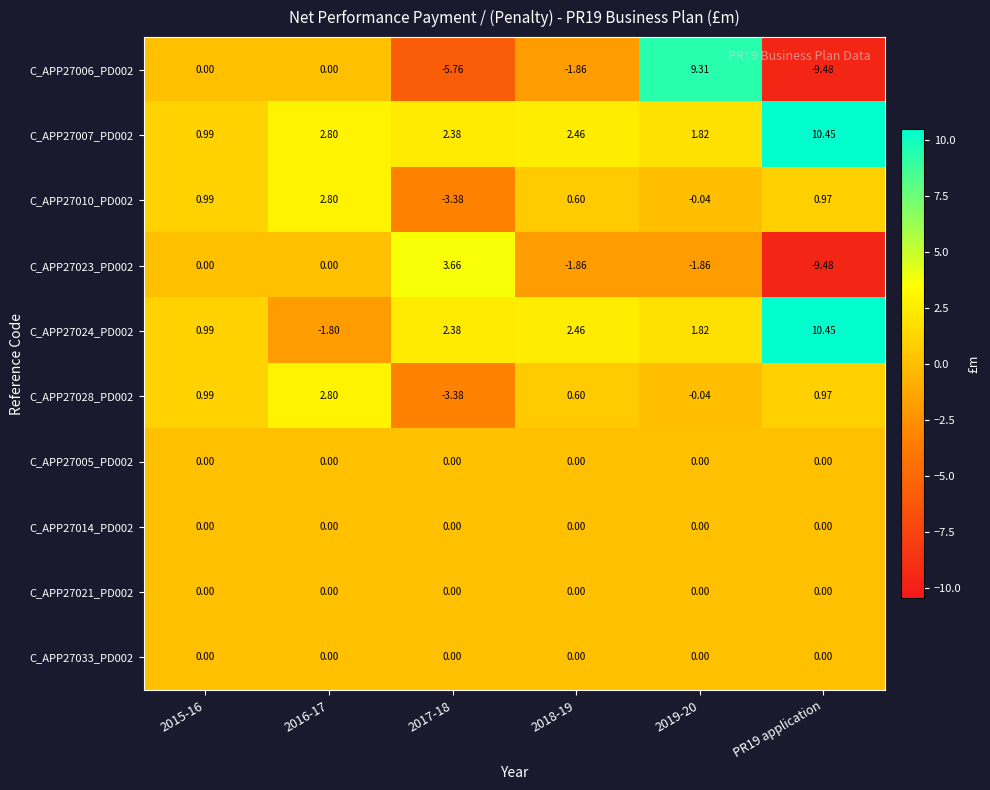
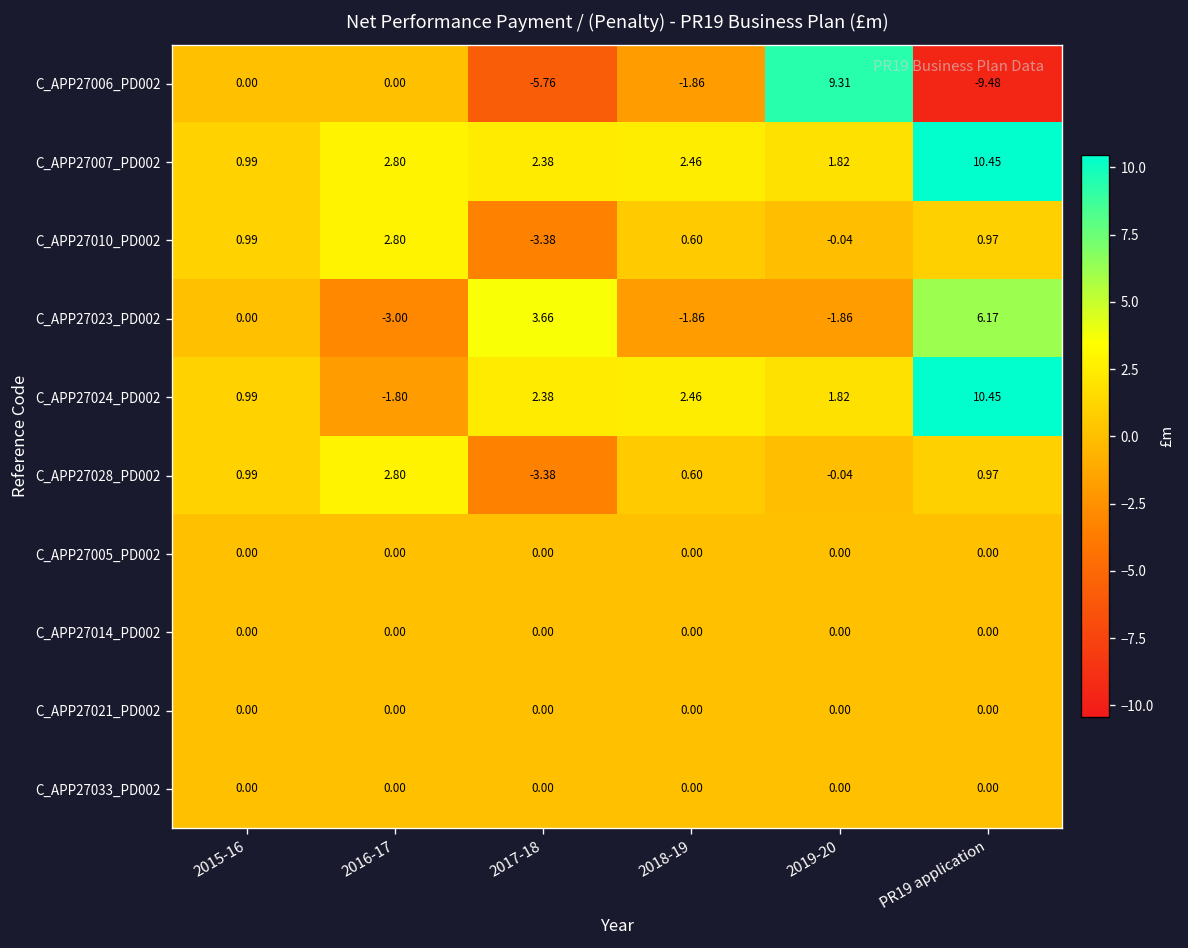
C_APP27023_PD002, 2016-17: 0.00 -> -3.00
C_APP27023_PD002, PR19 application: -9.48 -> 6.17
